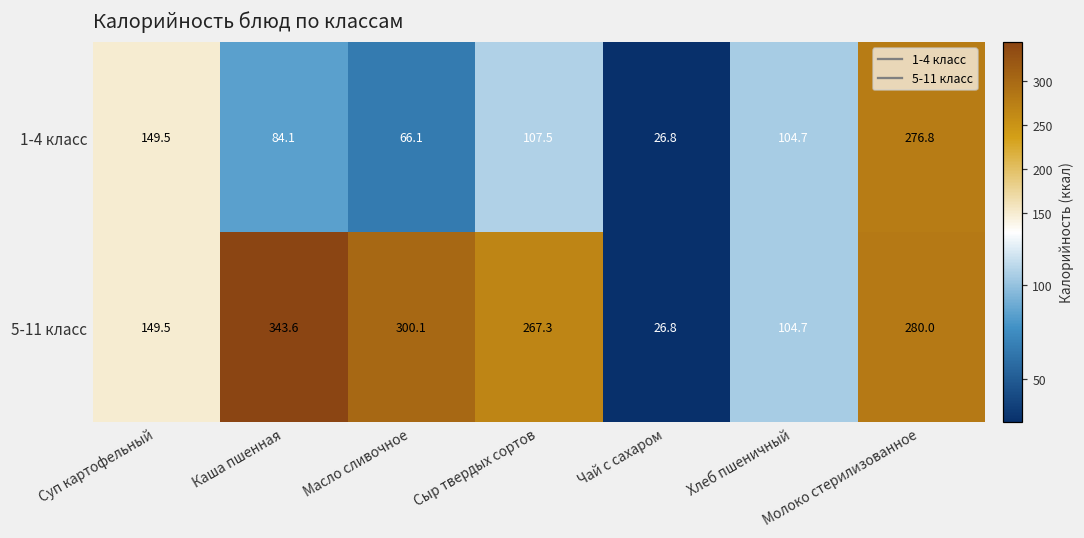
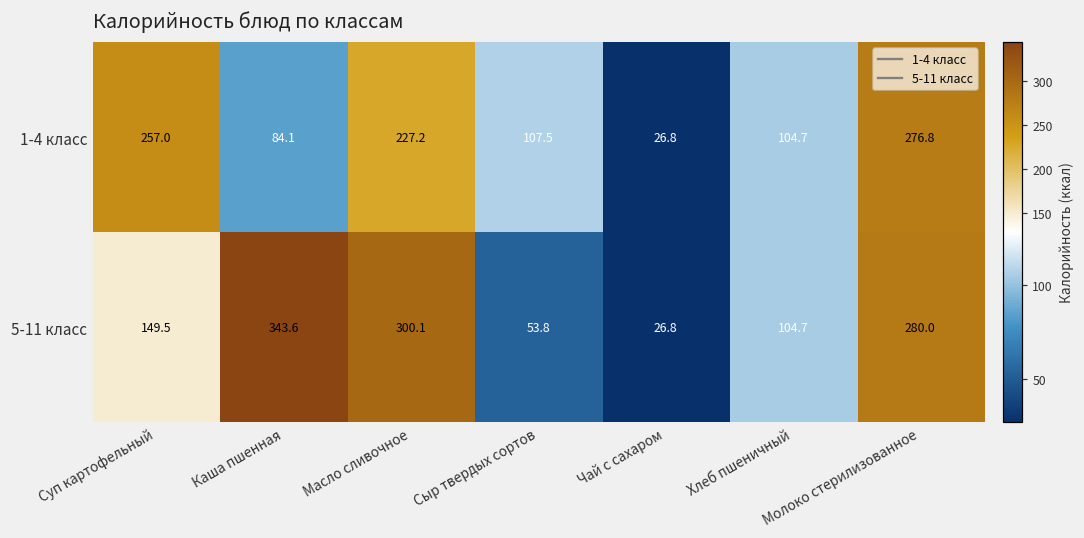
1-4 класс, Суп картофельный: 149.5 -> 257.0
1-4 класс, Масло сливочное: 66.1 -> 227.2
5-11 класс, Сыр твердых сортов: 267.3 -> 53.8
